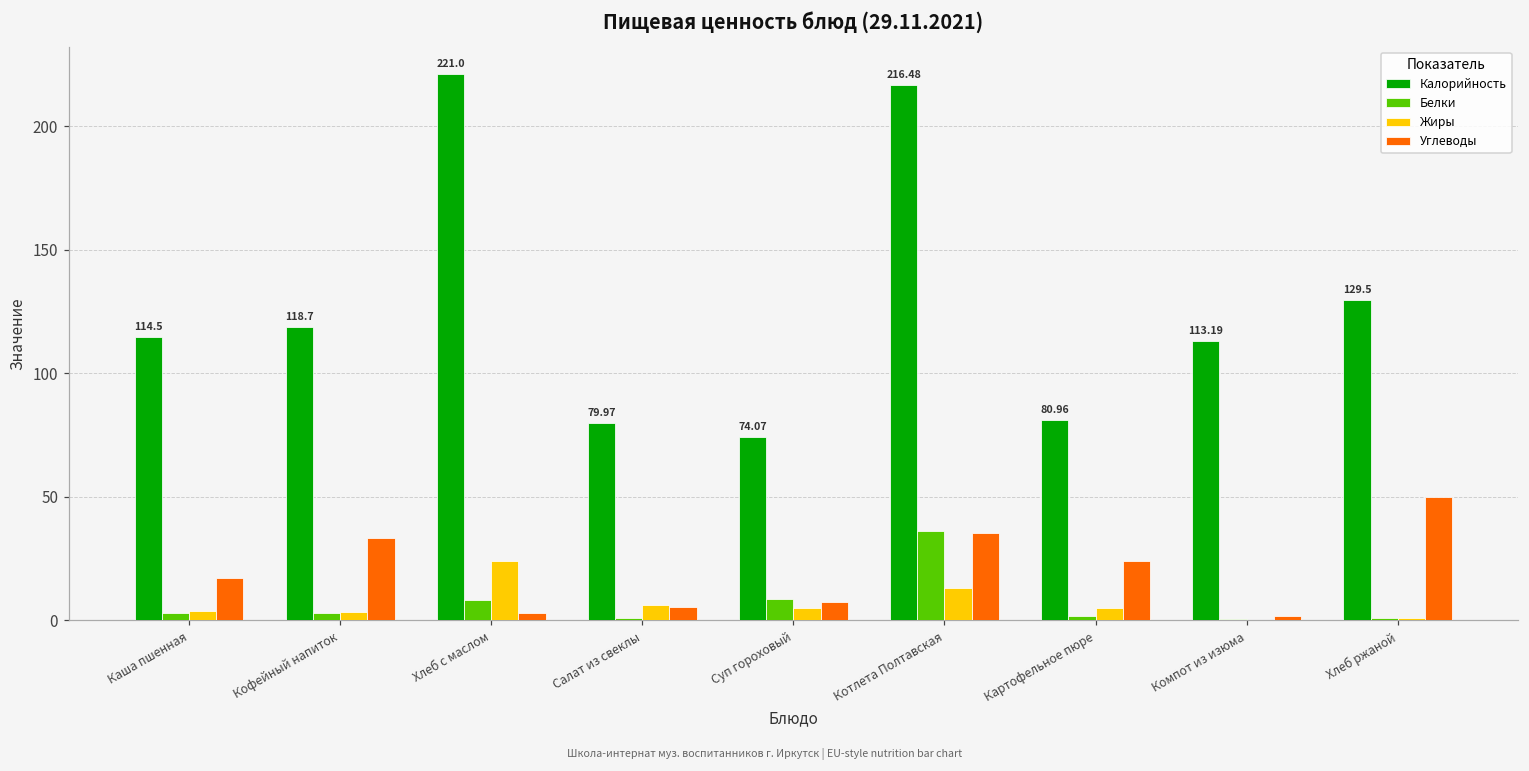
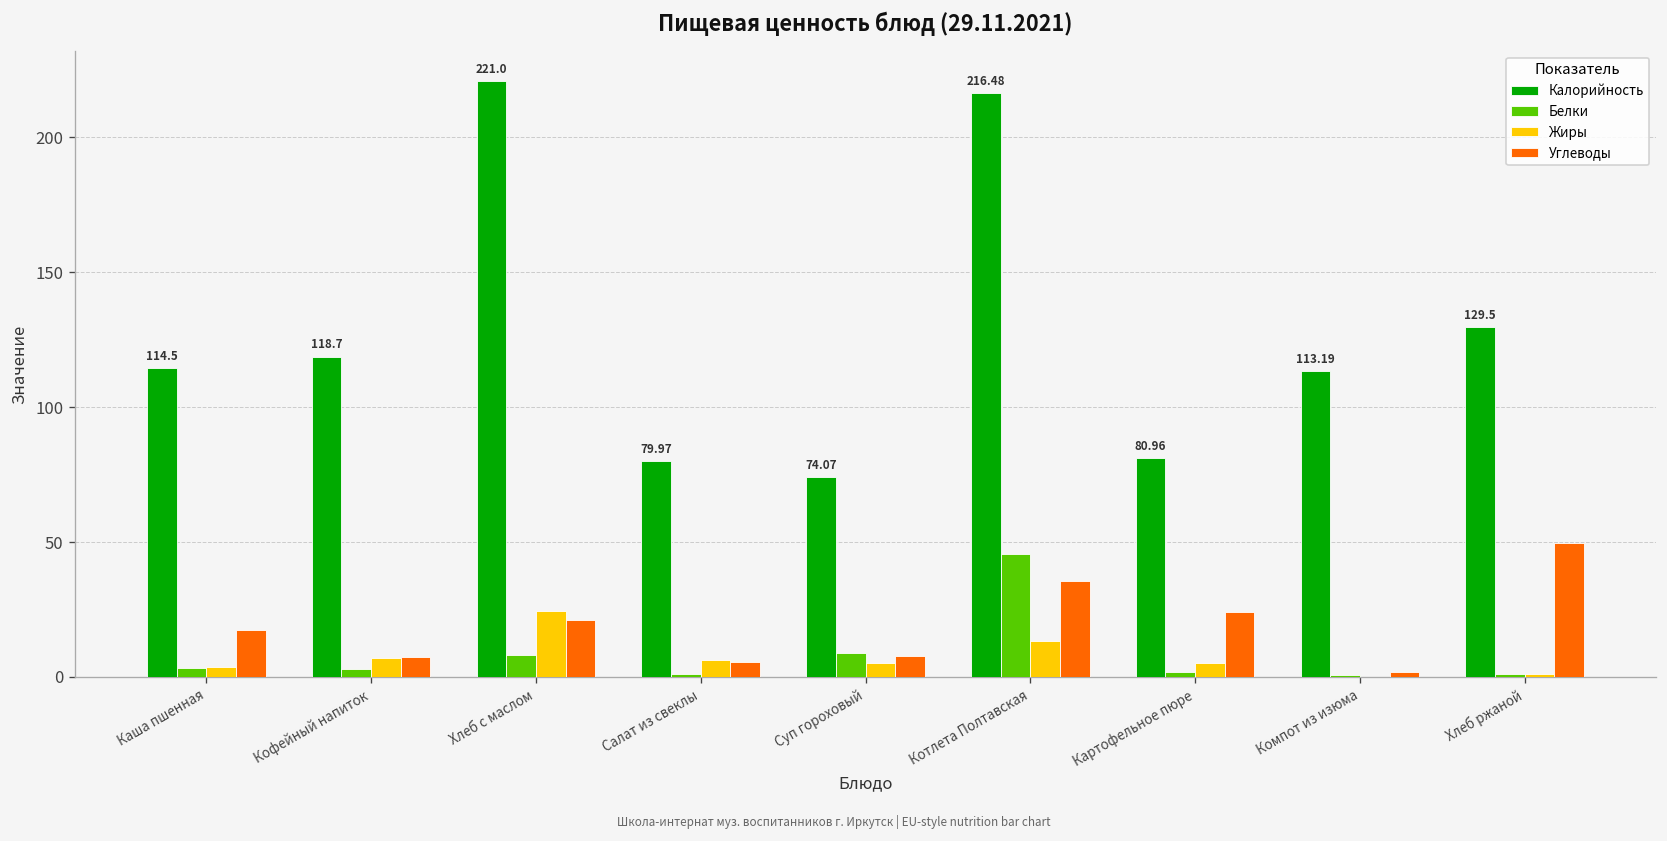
Жиры, Кофейный напиток: 3 -> 7
Углеводы, Кофейный напиток: 33 -> 7
Углеводы, Хлеб с маслом: 3 -> 21
Белки, Котлета Полтавская: 36 -> 45
